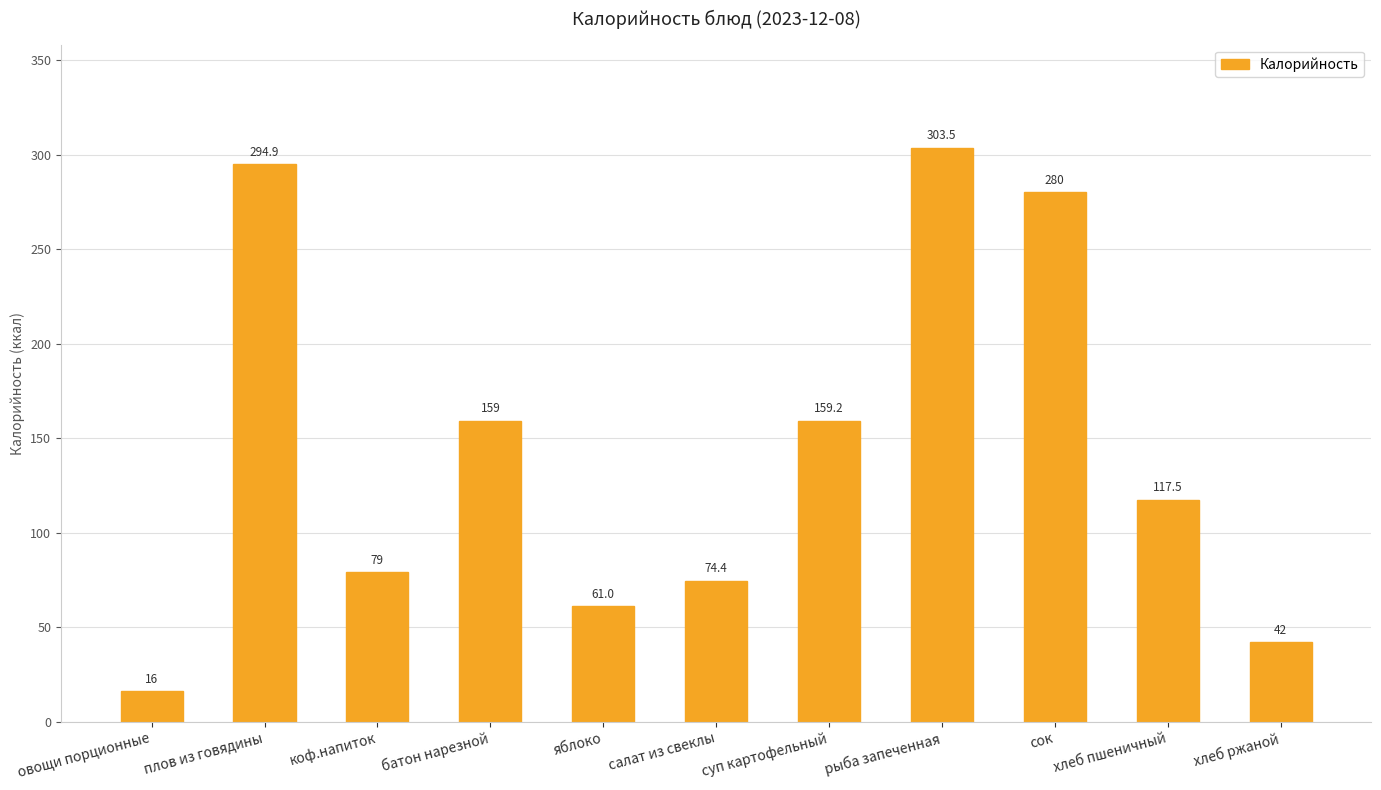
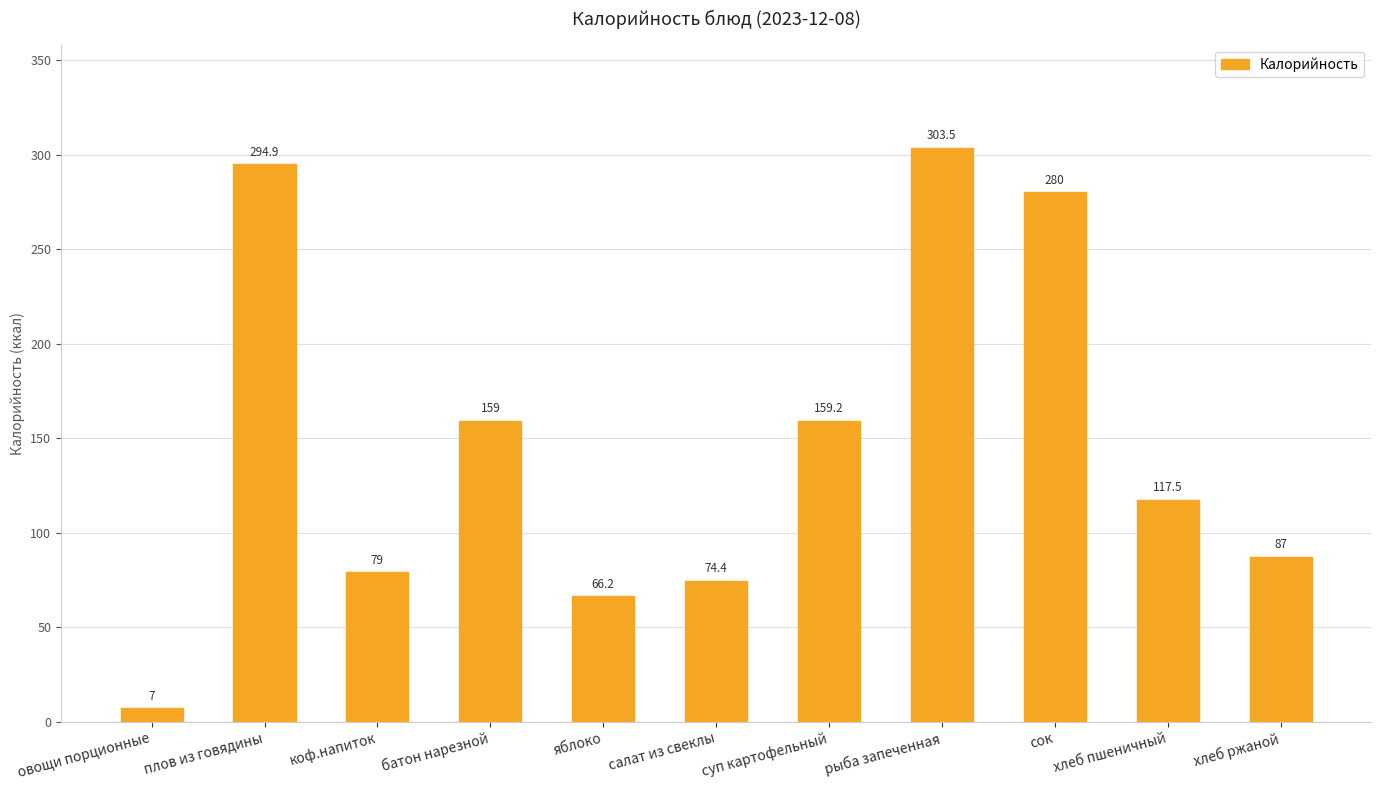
овощи порционные: 16 -> 7
яблоко: 61.0 -> 66.2
хлеб ржаной: 42 -> 87
